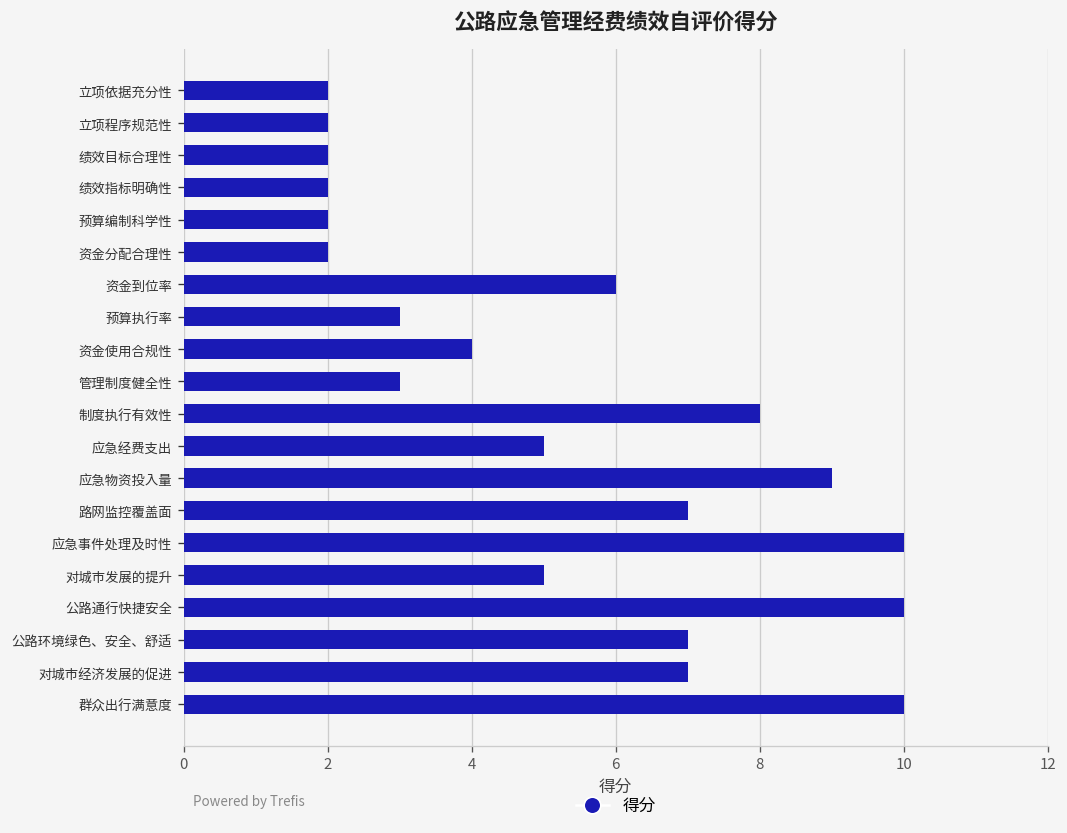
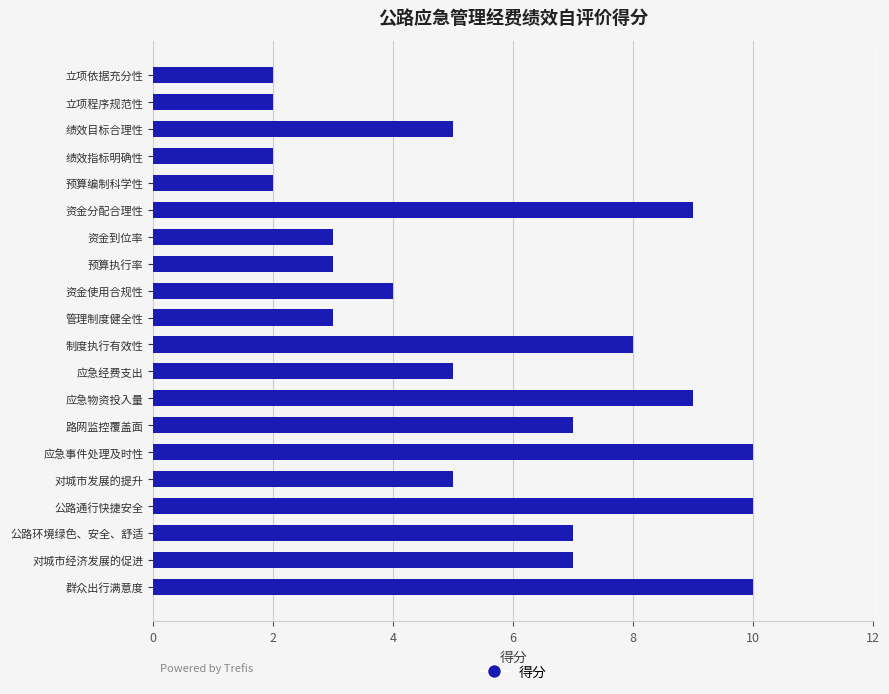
绩效目标合理性: 2 -> 5
资金分配合理性: 2 -> 9
资金到位率: 6 -> 3
